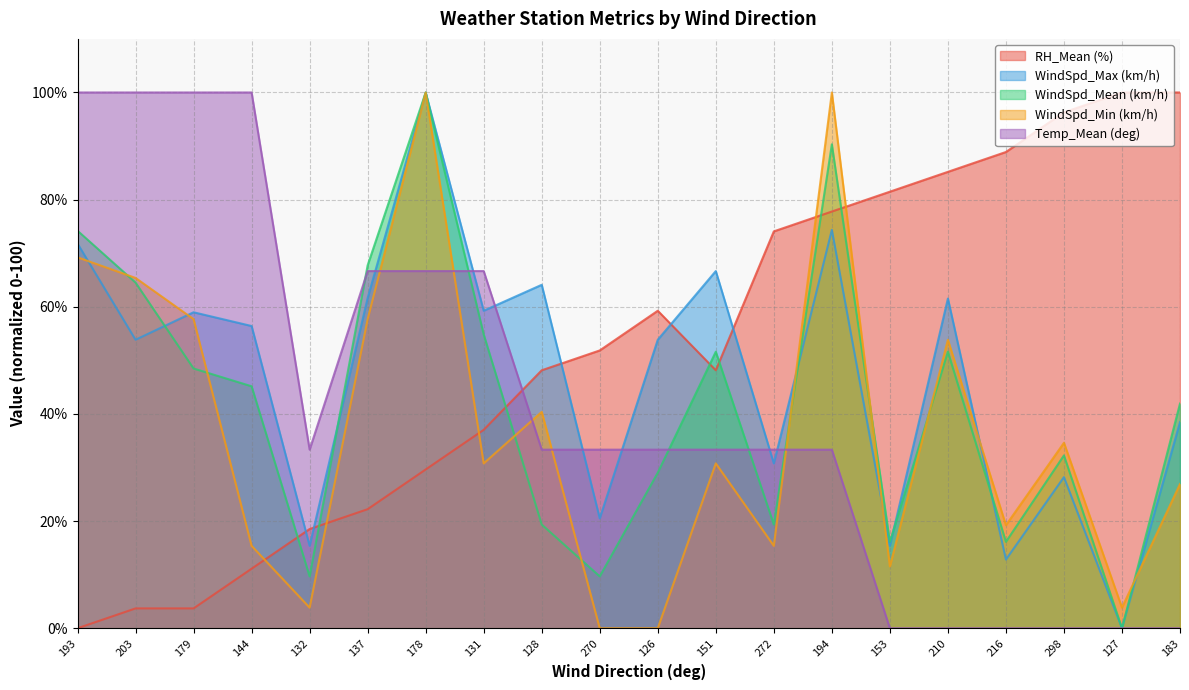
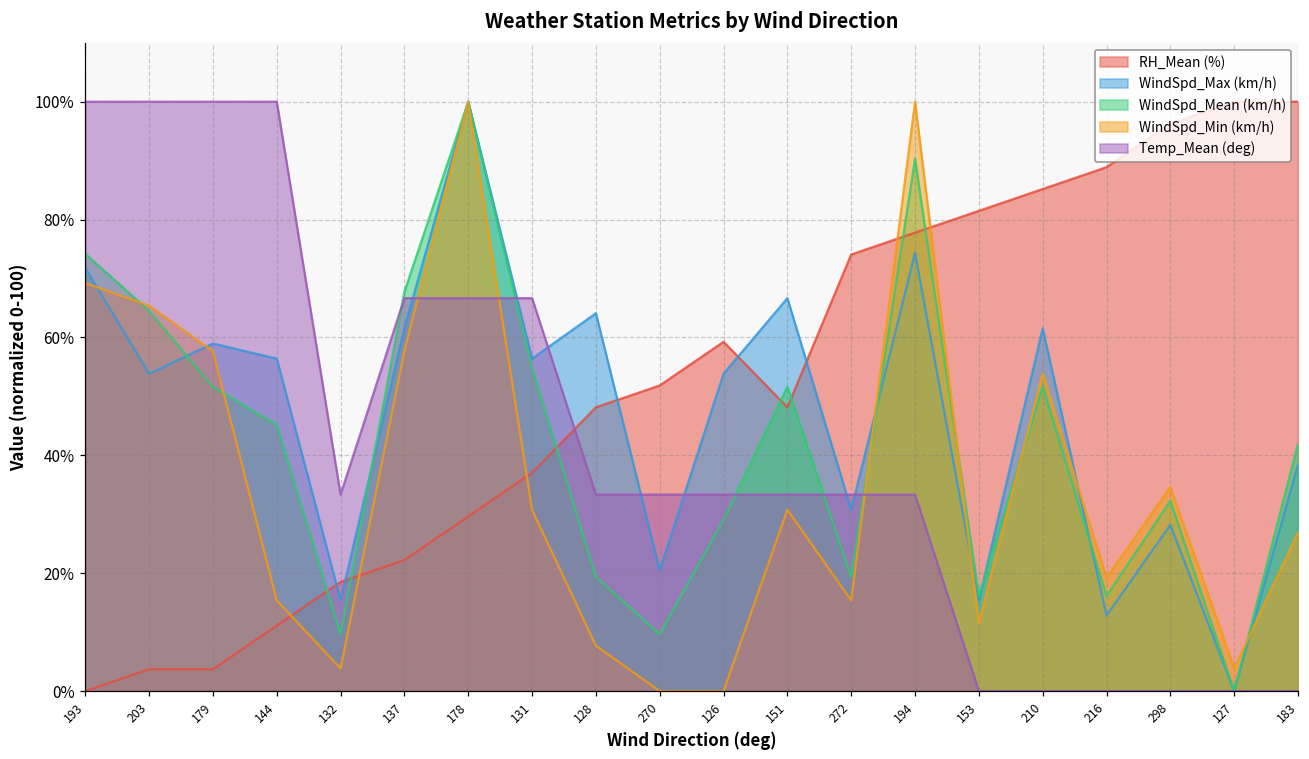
WindSpd_Mean (km/h), 179: 48% -> 52%
WindSpd_Max (km/h), 131: 59% -> 56%
WindSpd_Min (km/h), 128: 40% -> 8%
